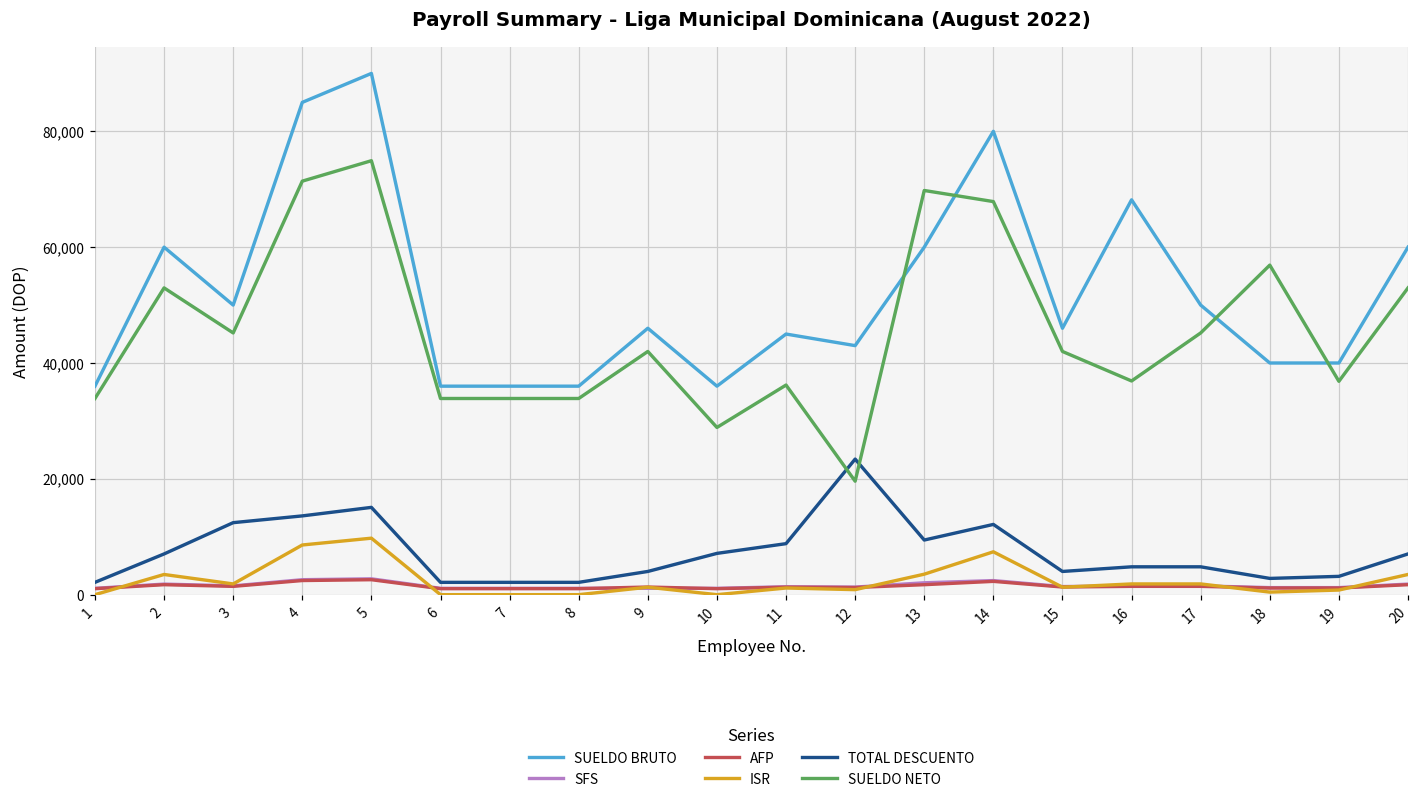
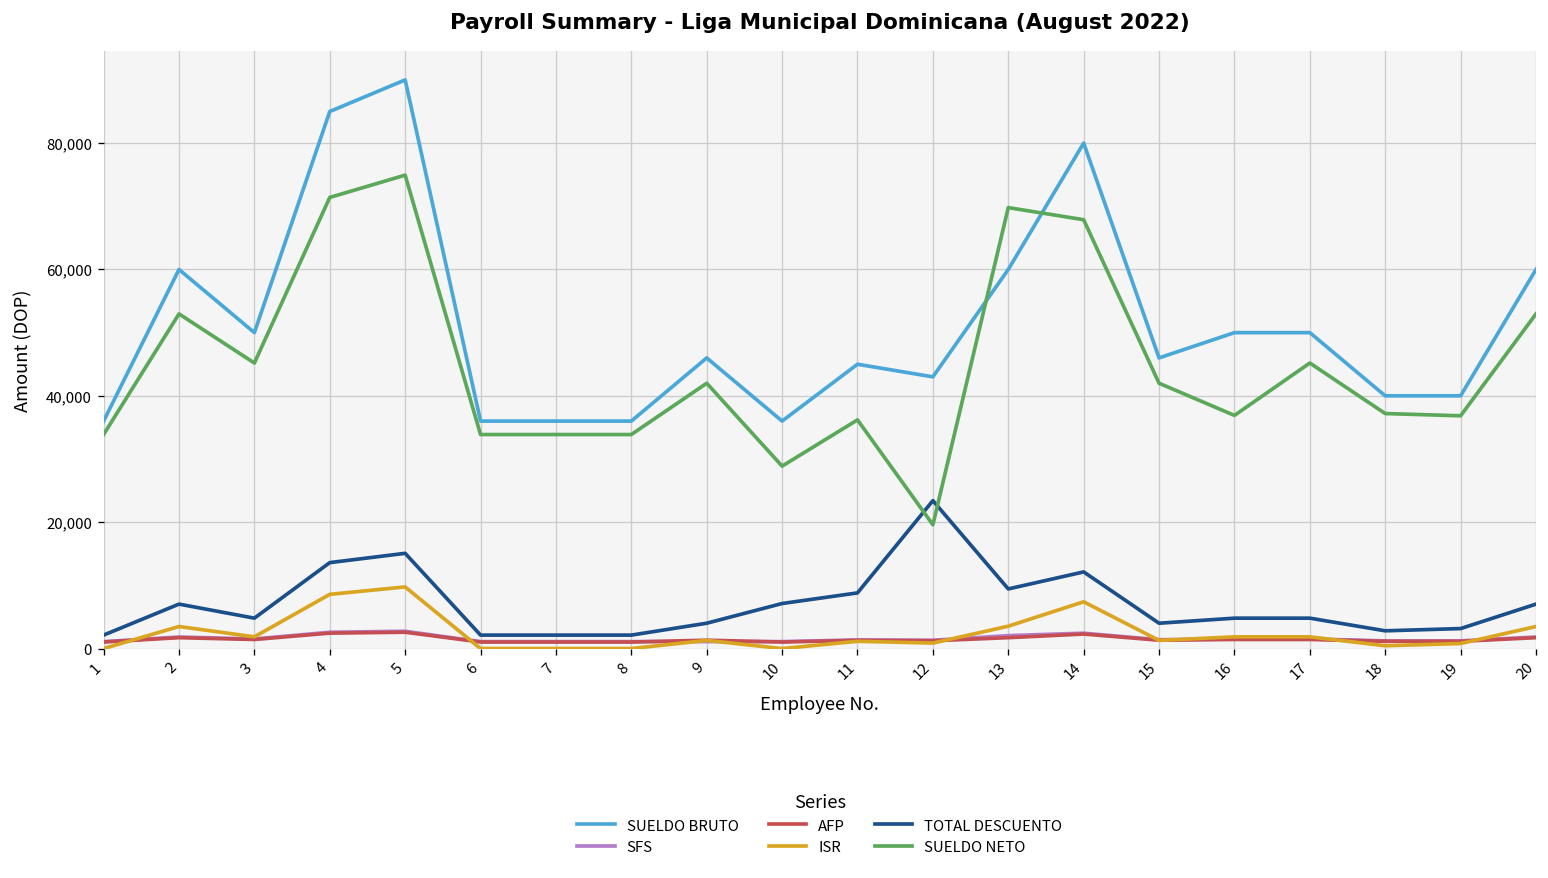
TOTAL DESCUENTO, 3: 12,000 -> 5,000
SUELDO BRUTO, 16: 68,000 -> 50,000
SUELDO NETO, 18: 57,000 -> 37,000
